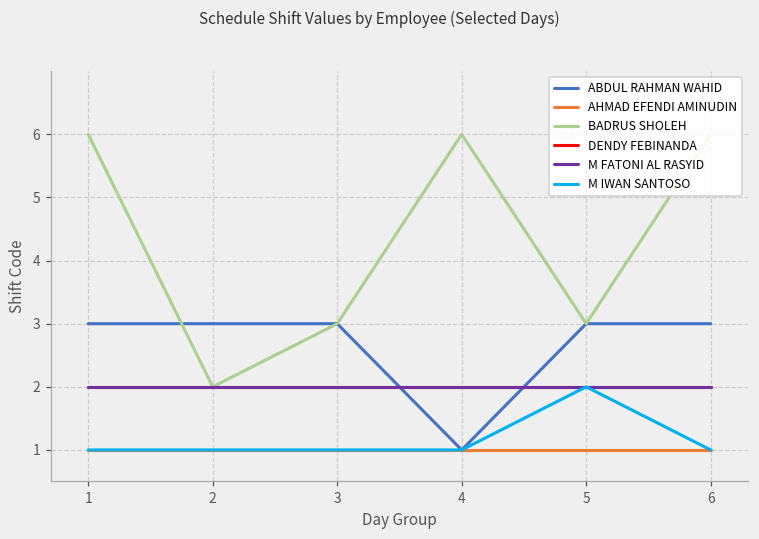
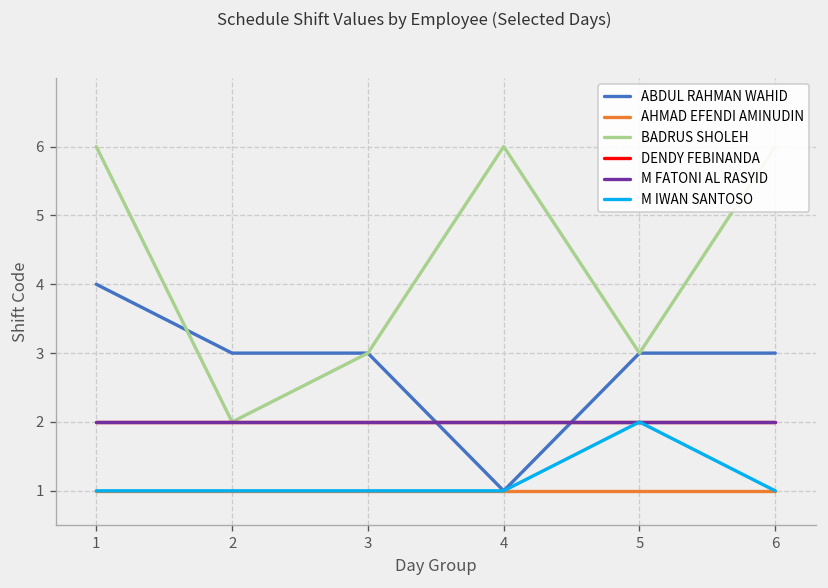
ABDUL RAHMAN WAHID, 1: 3 -> 4
